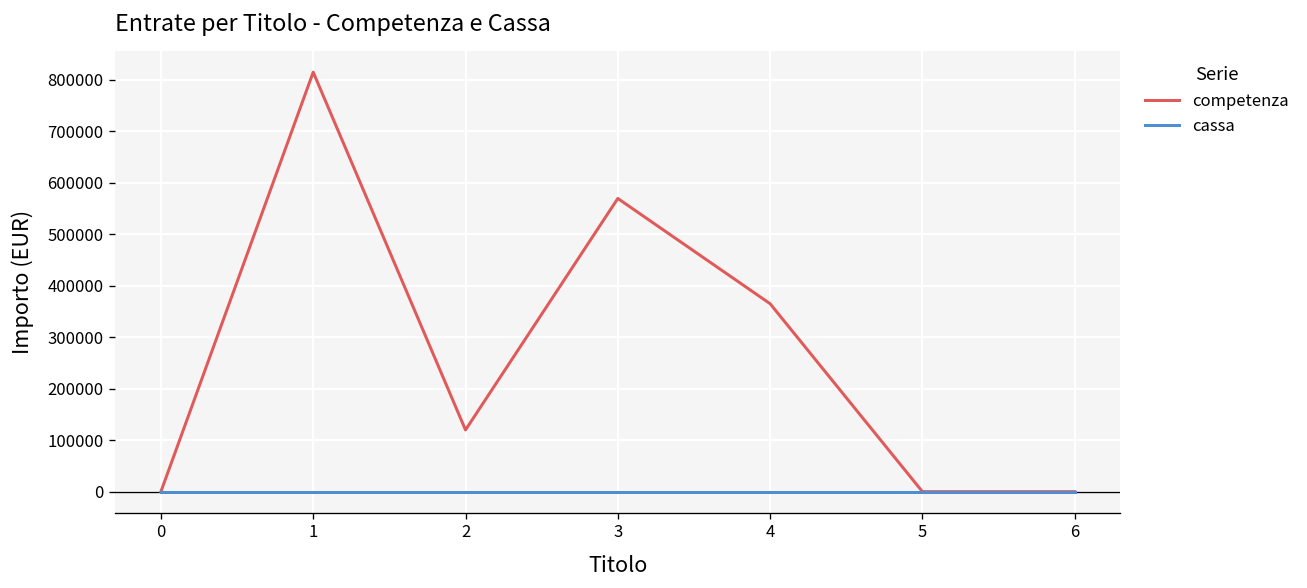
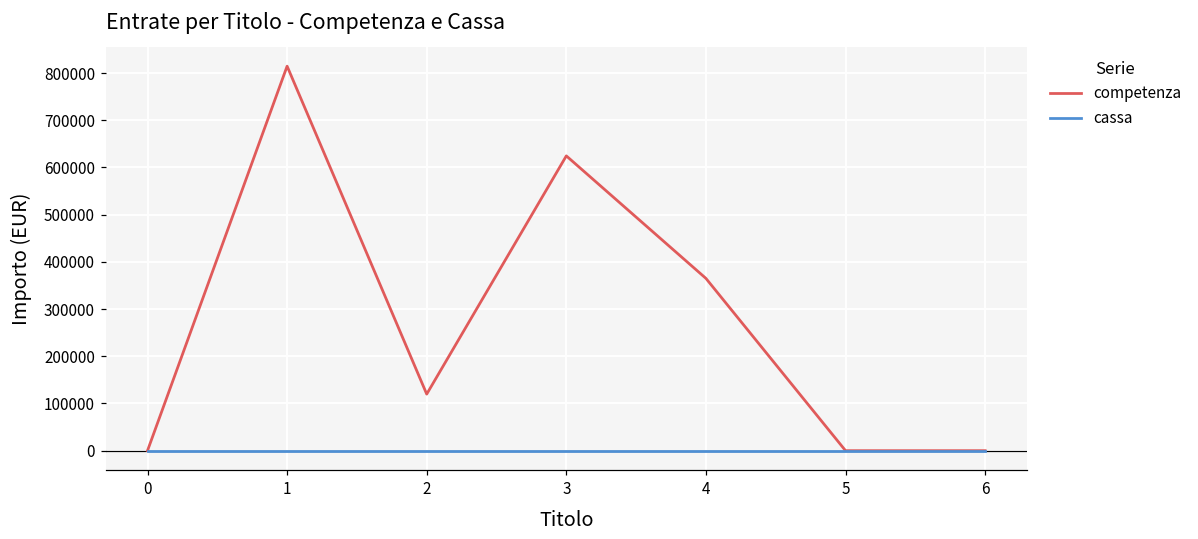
competenza, 3: 570000 -> 620000
